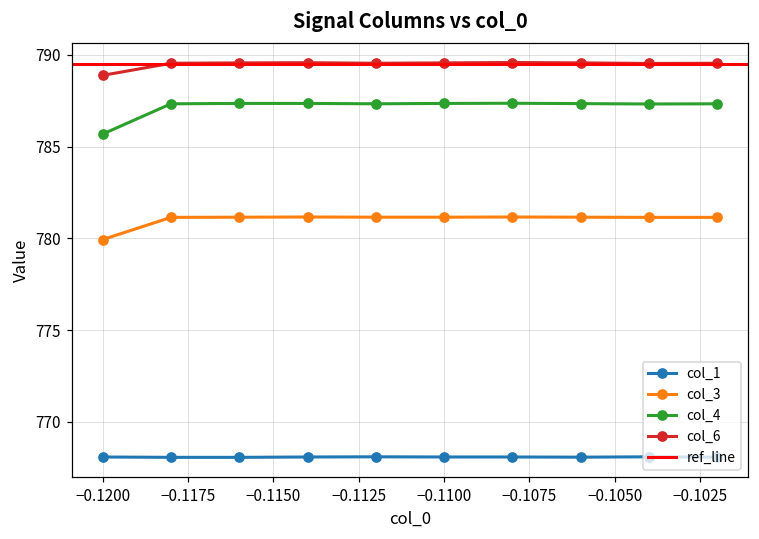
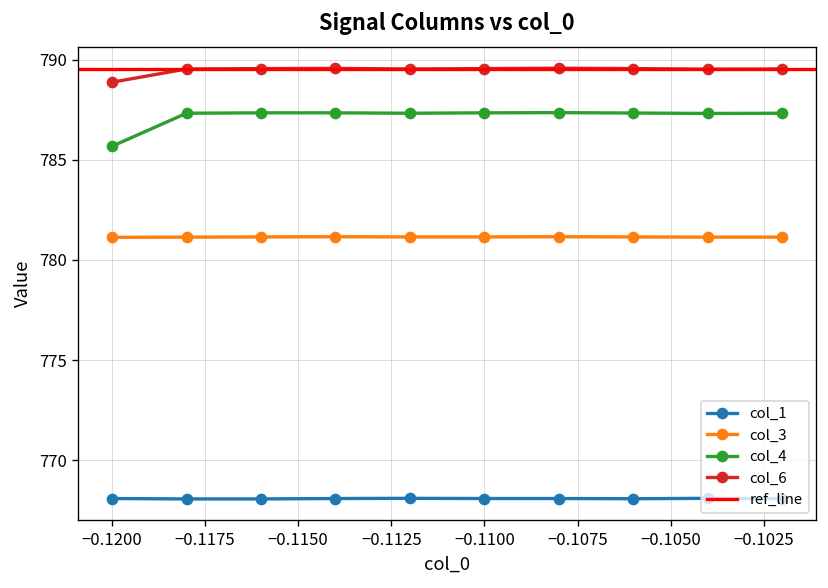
col_3, −0.1200: 779.9 -> 781.1
